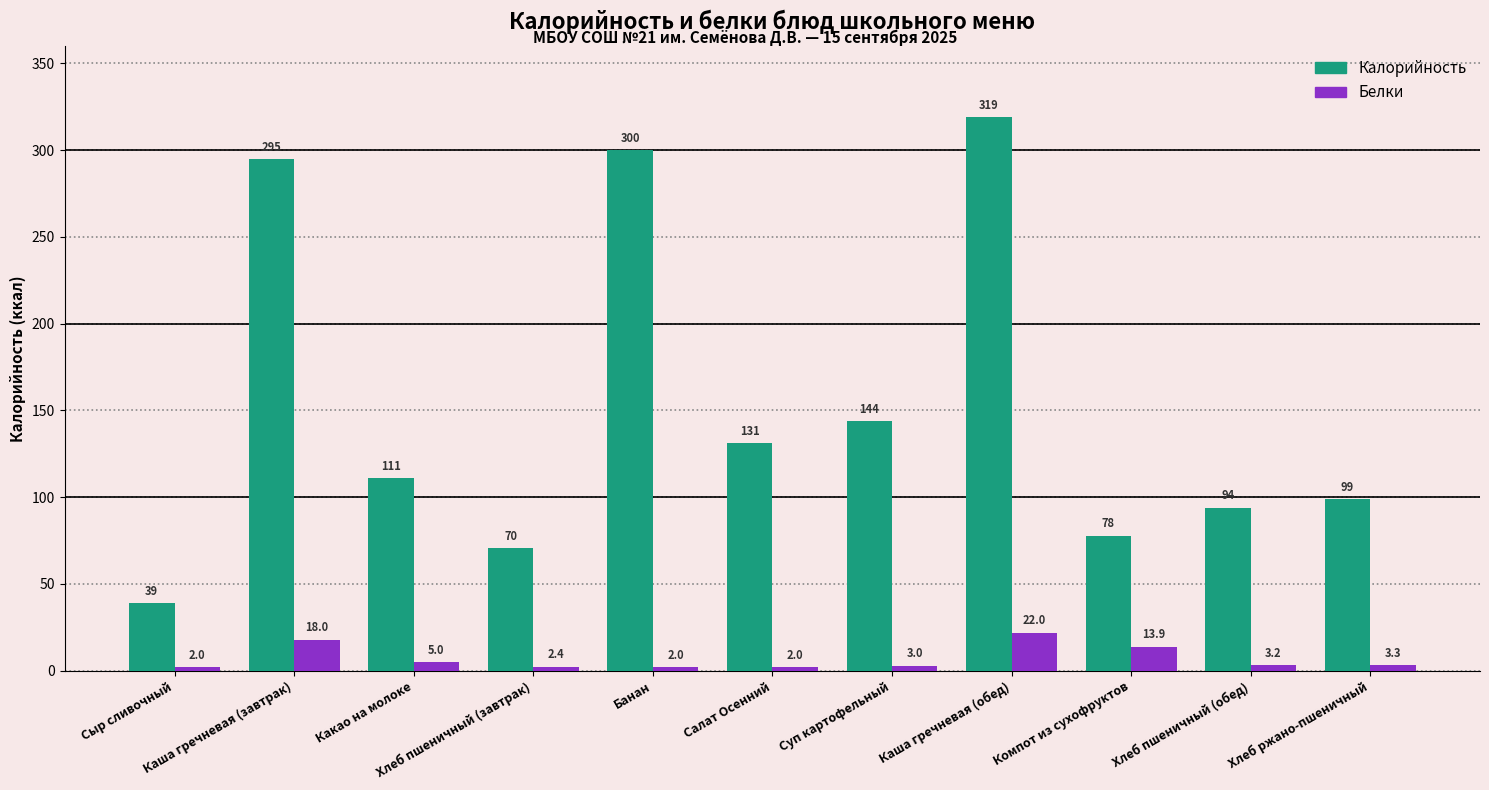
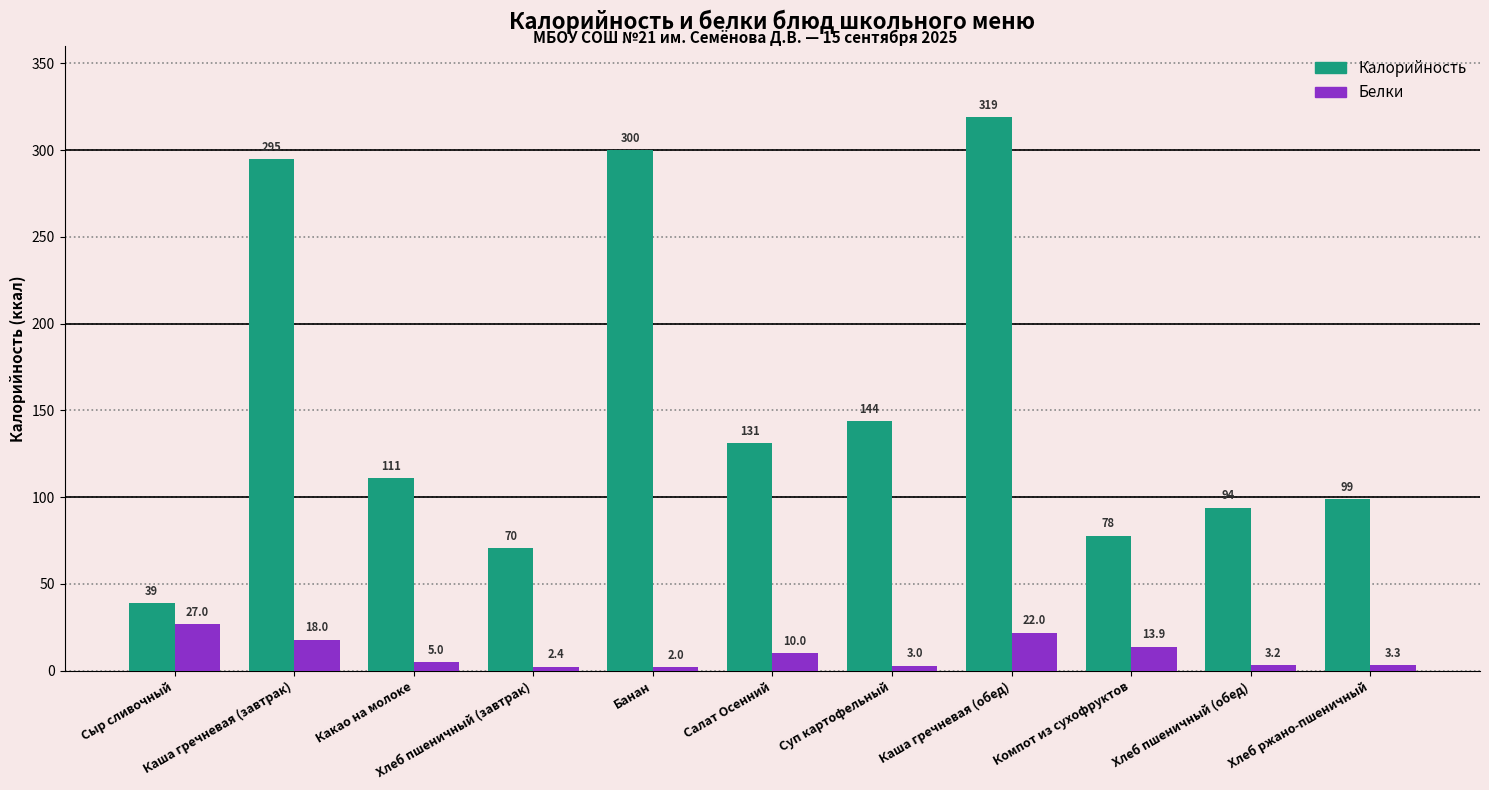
Белки, Сыр сливочный: 2.0 -> 27.0
Белки, Салат Осенний: 2.0 -> 10.0
